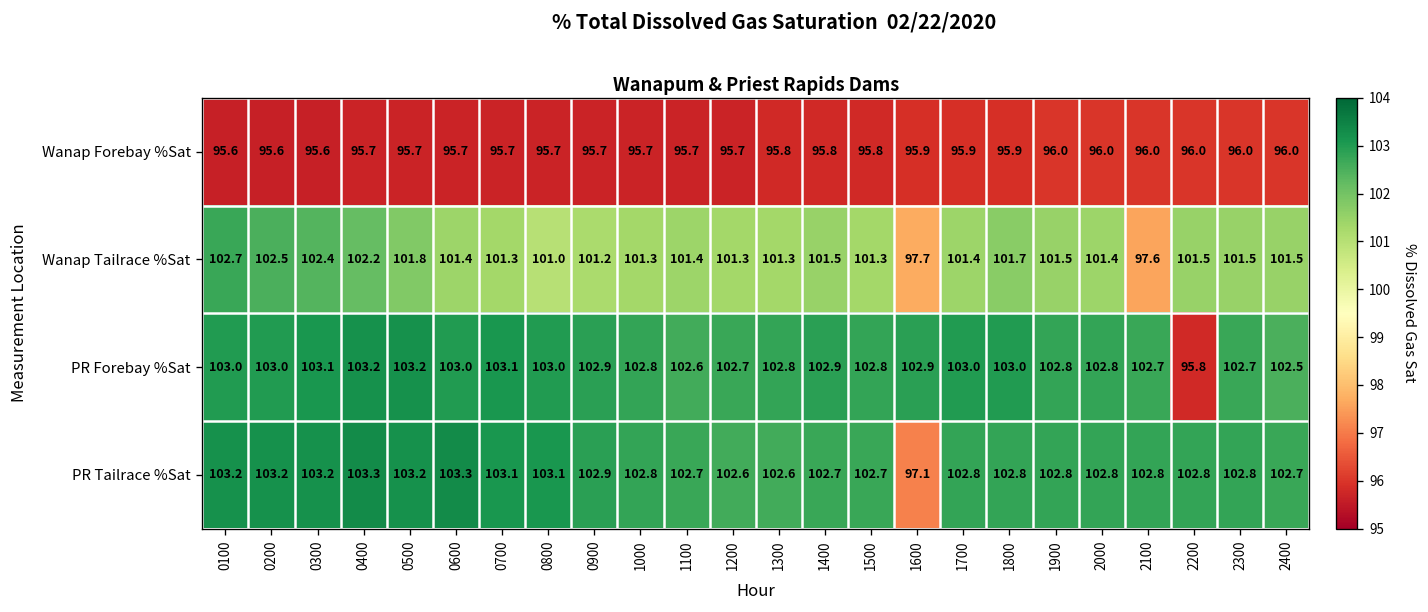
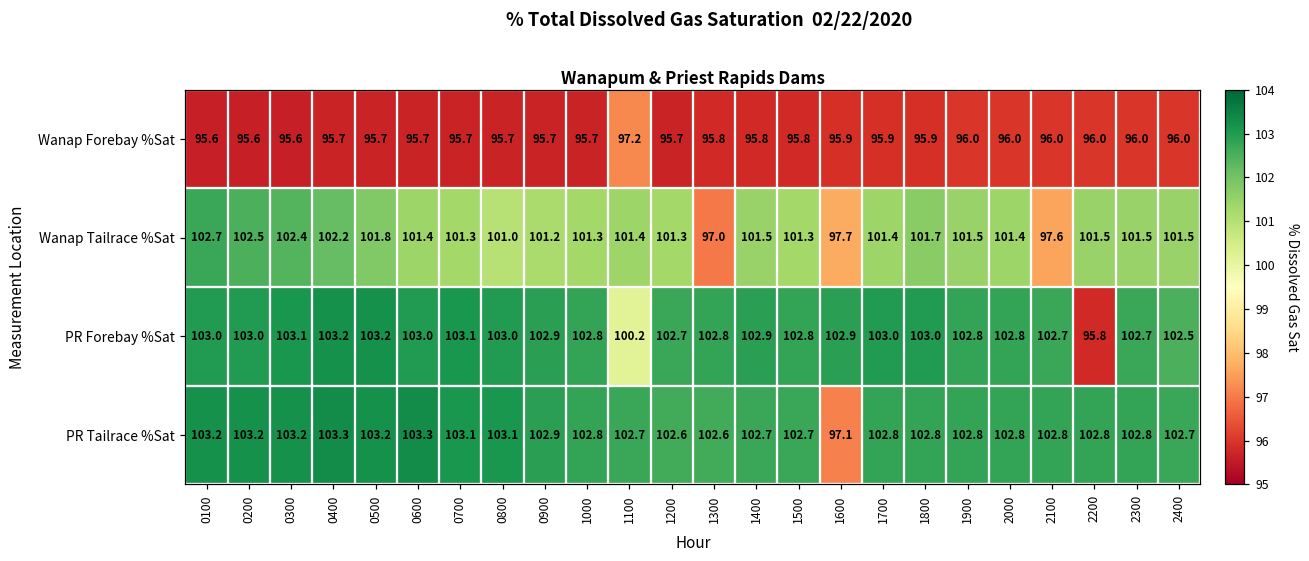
Wanap Forebay %Sat, 1100: 95.7 -> 97.2
Wanap Tailrace %Sat, 1300: 101.3 -> 97.0
PR Forebay %Sat, 1100: 102.6 -> 100.2
